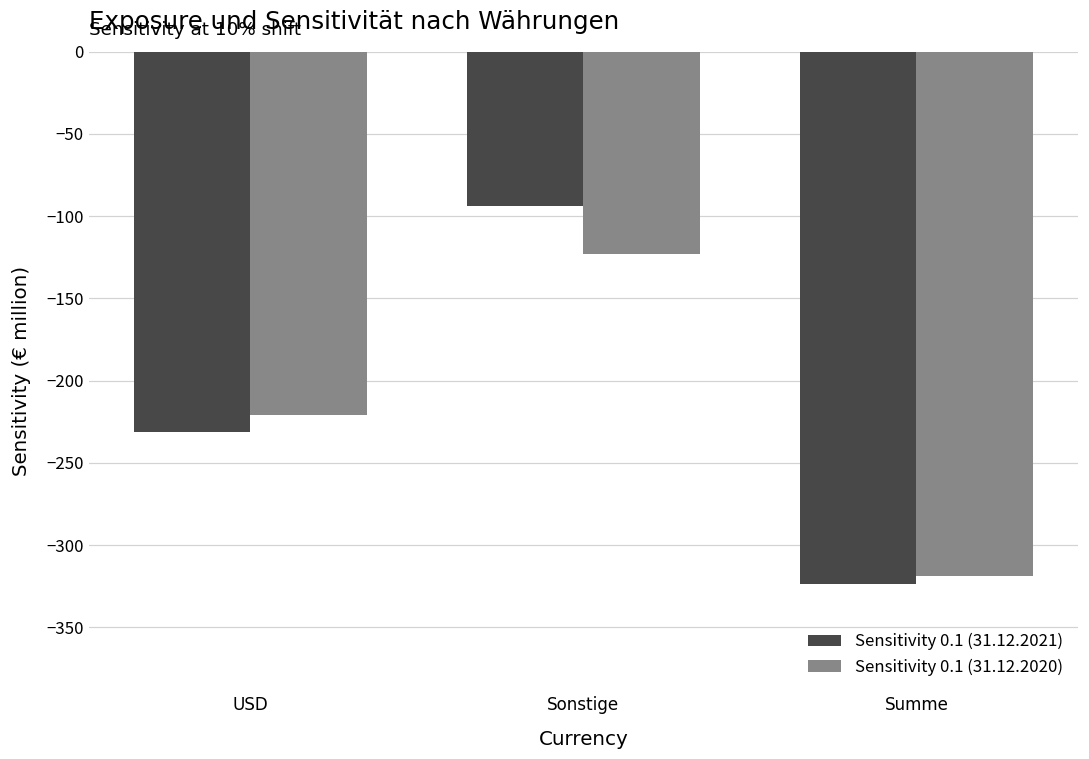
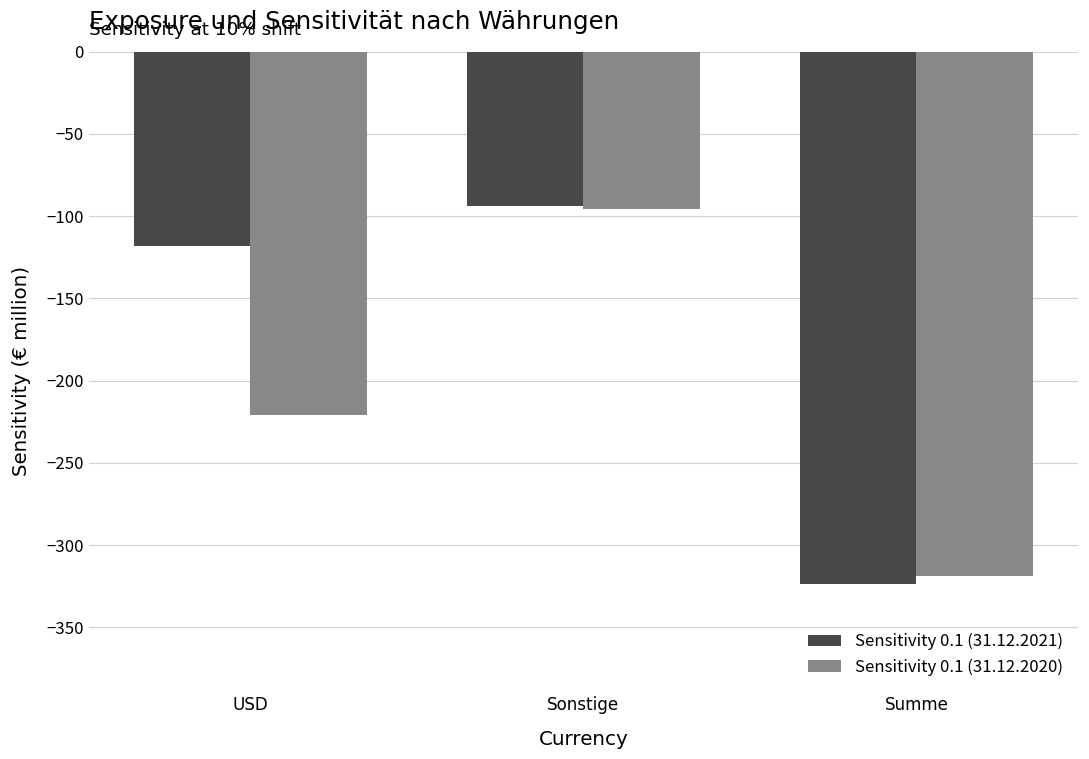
Sensitivity 0.1 (31.12.2021), USD: -231 -> -118
Sensitivity 0.1 (31.12.2020), Sonstige: -123 -> -96
